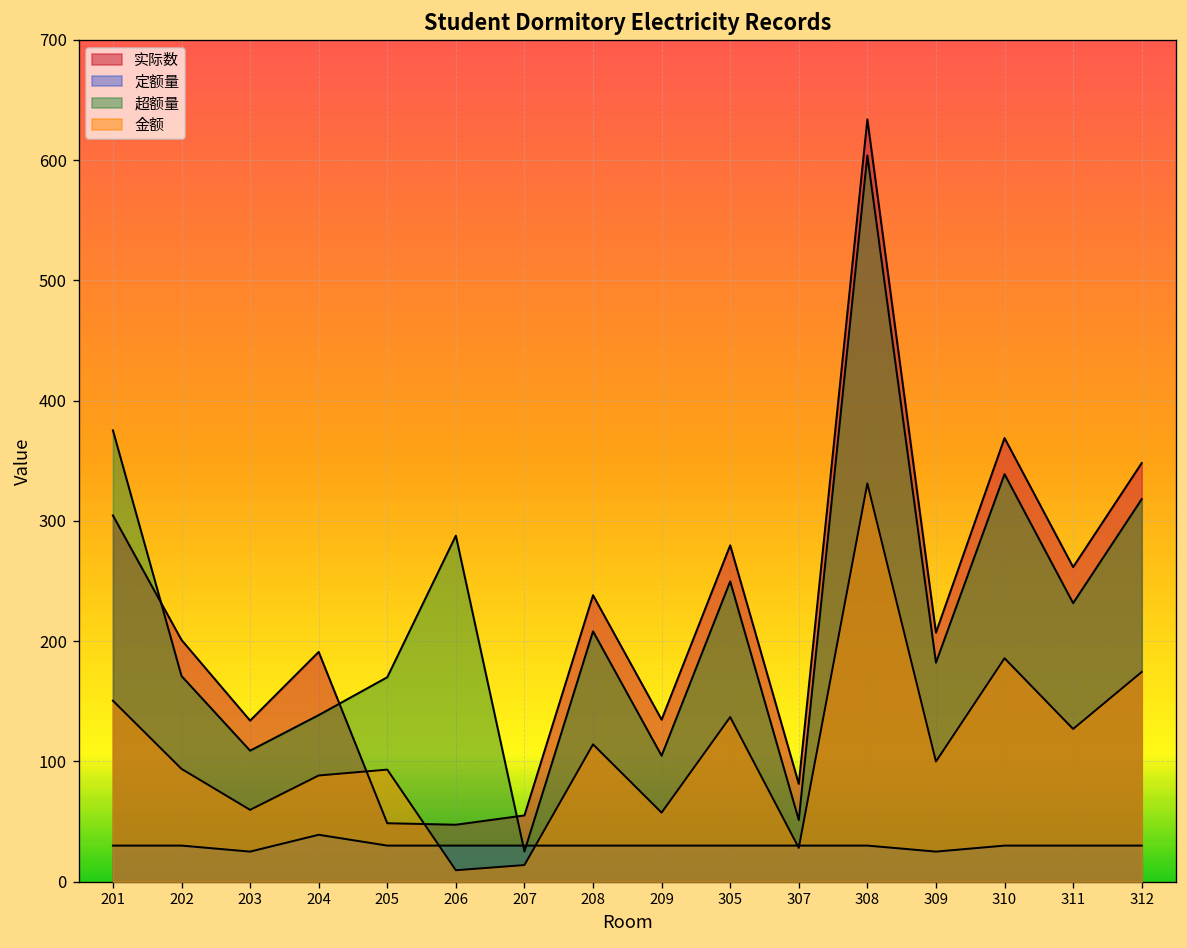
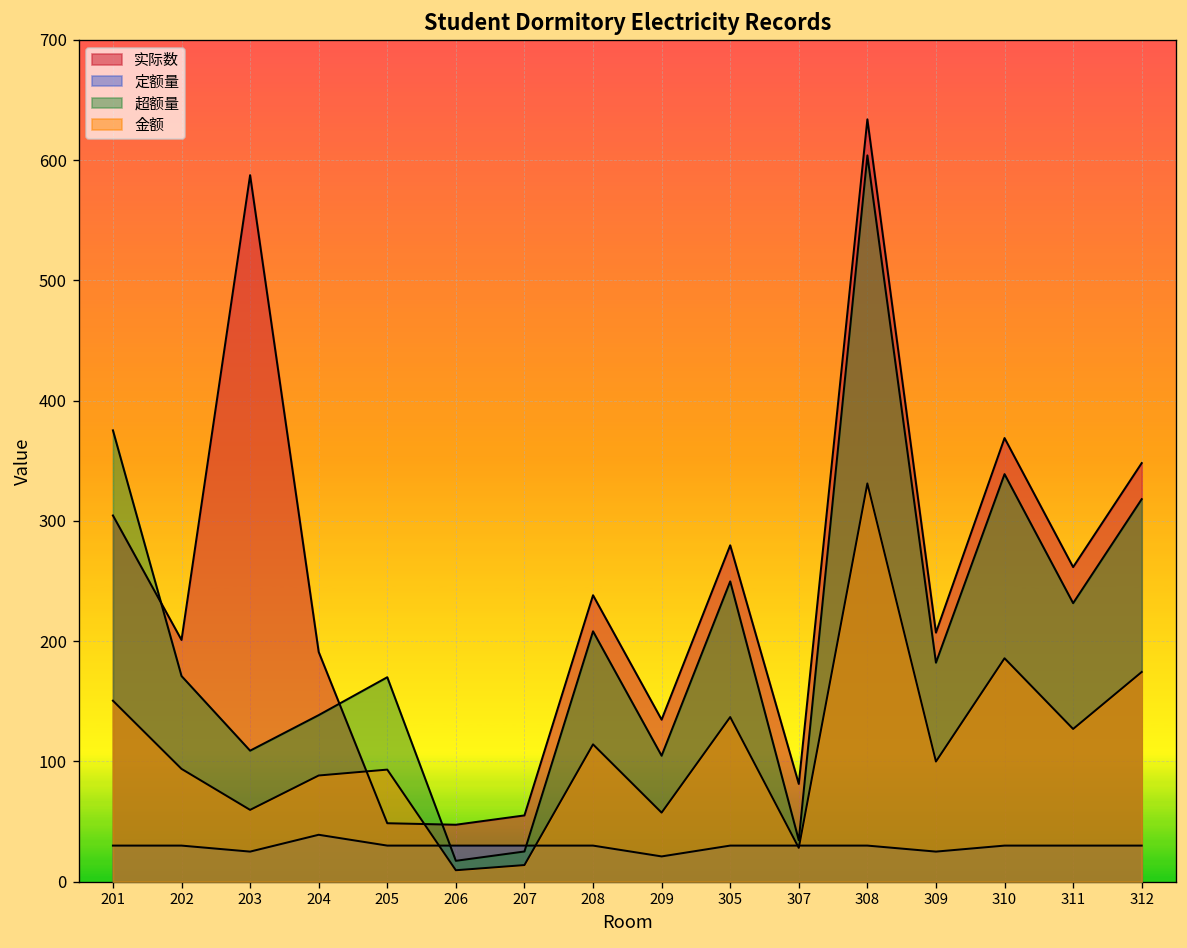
实际数, 203: 134 -> 588
超额量, 206: 288 -> 17
定额量, 209: 30 -> 21
超额量, 307: 51 -> 34
